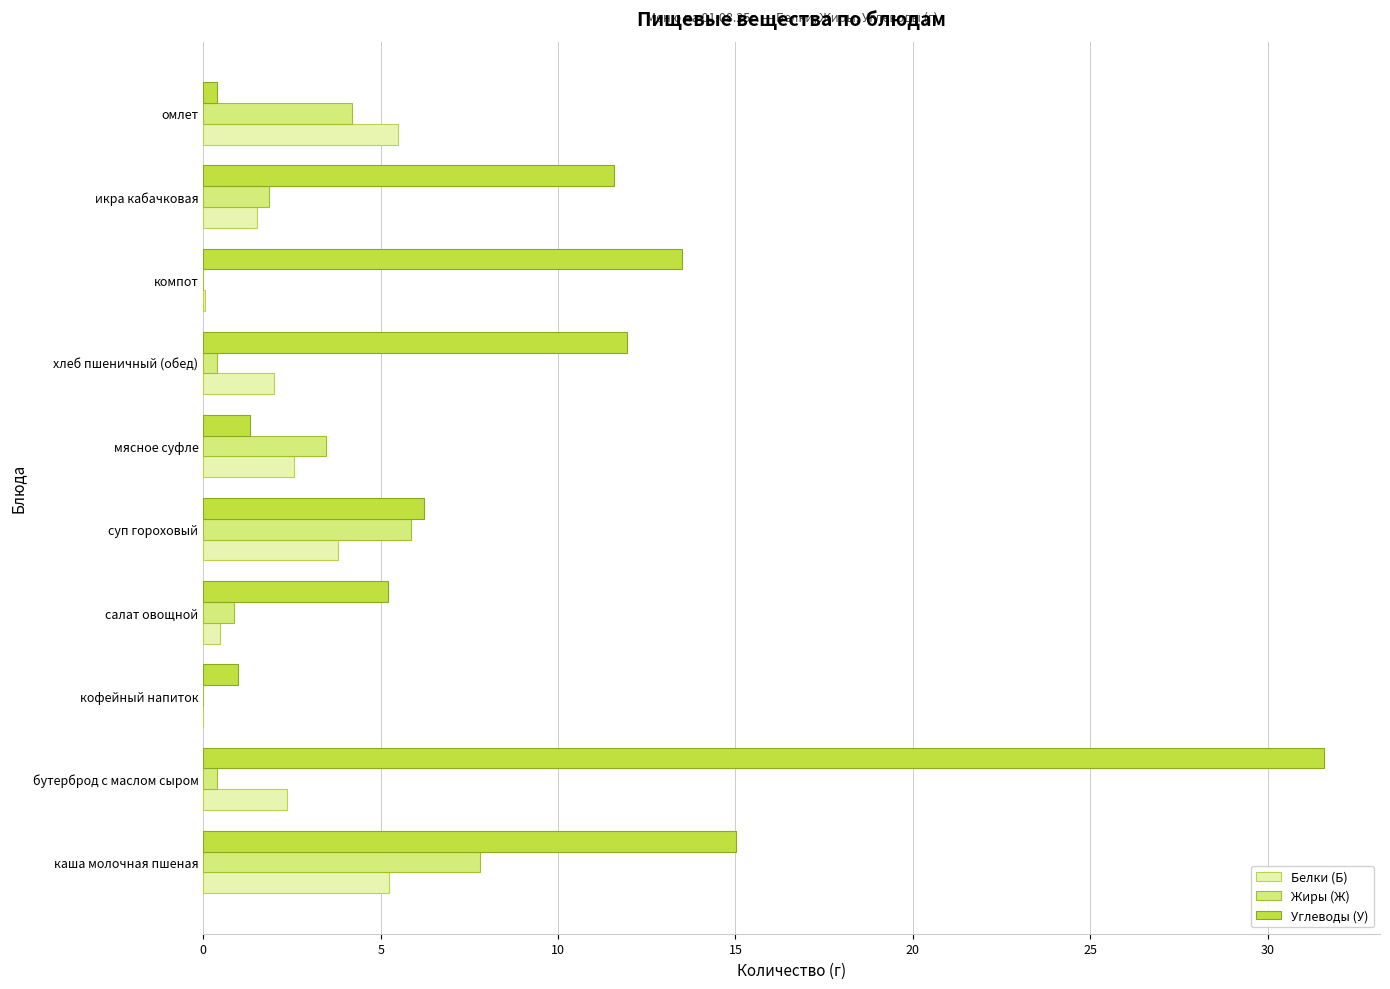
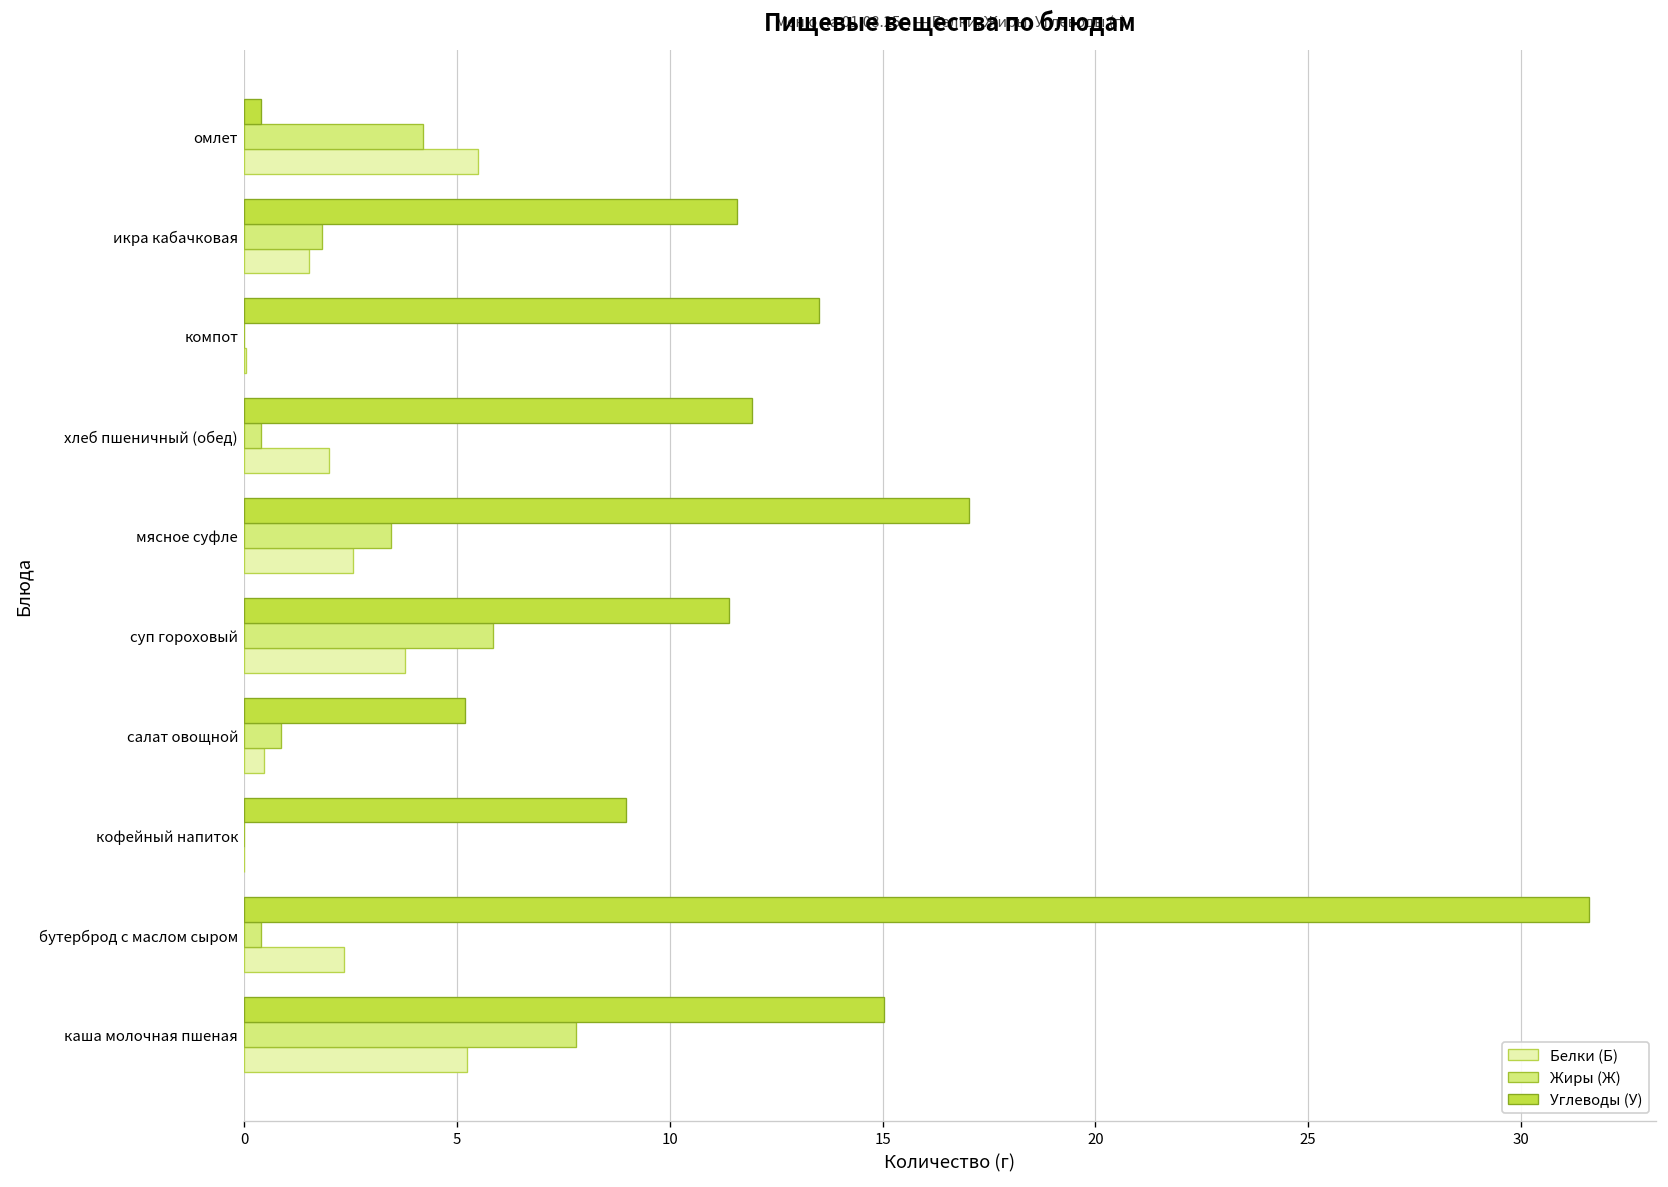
Углеводы (У), мясное суфле: 1.3 -> 17.0
Углеводы (У), суп гороховый: 6.2 -> 11.4
Углеводы (У), кофейный напиток: 1.0 -> 9.0
